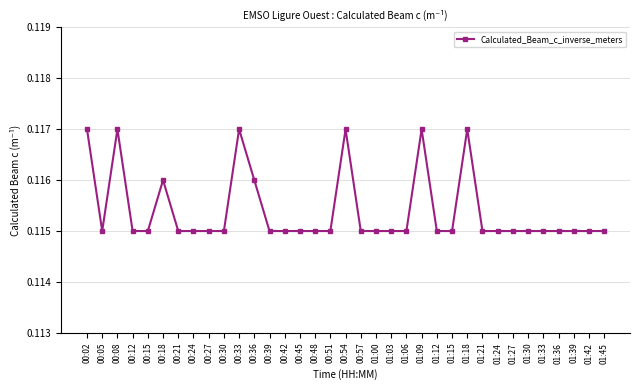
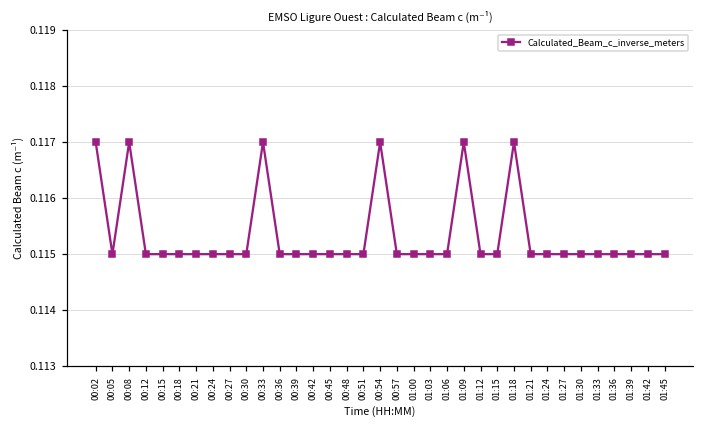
00:18: 0.116 -> 0.115
00:36: 0.116 -> 0.115
